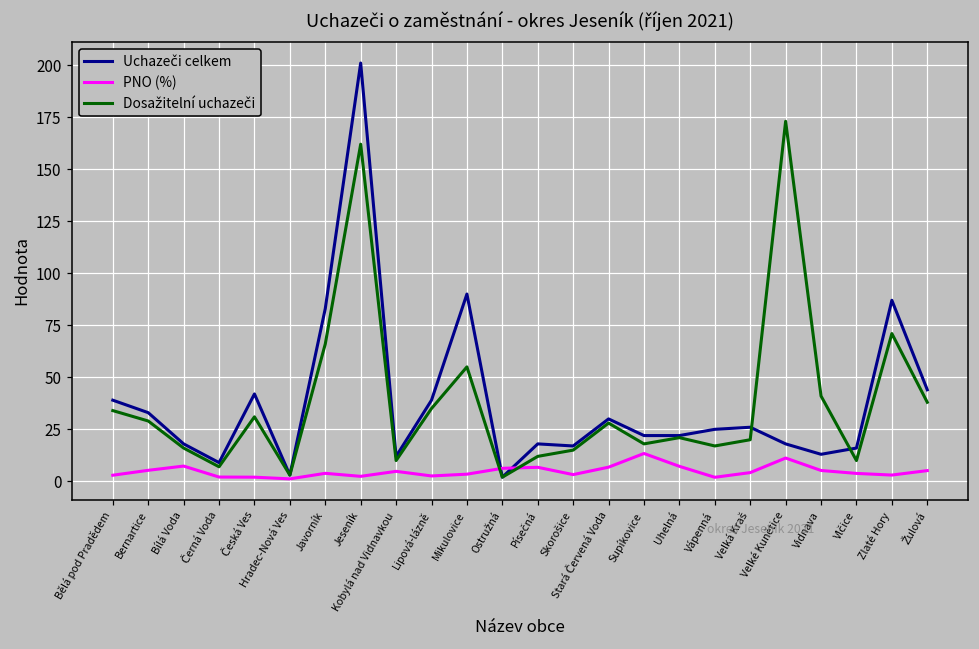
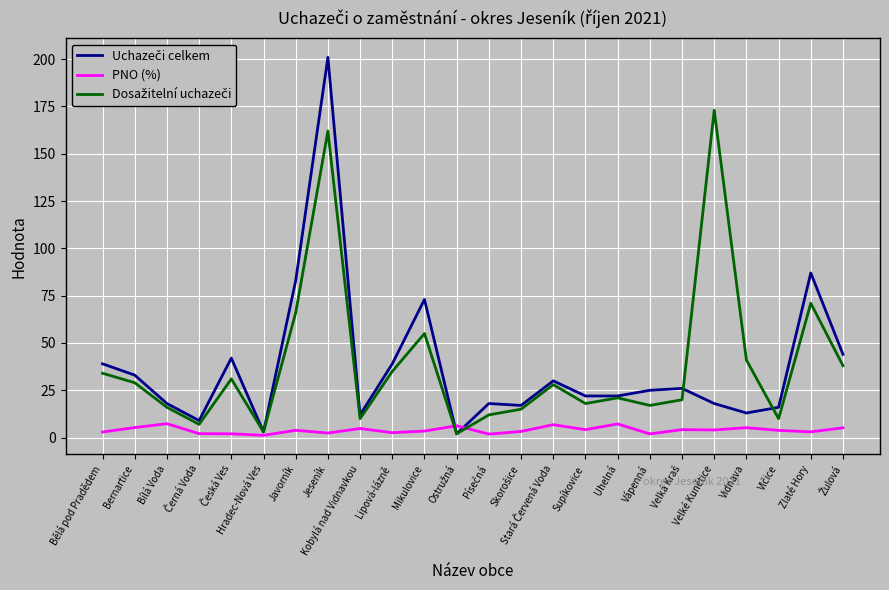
Uchazeči celkem, Mikulovice: 90 -> 73
PNO (%), Písečná: 7 -> 2
PNO (%), Supíkovice: 13 -> 4
PNO (%), Velké Kunětice: 11 -> 4
